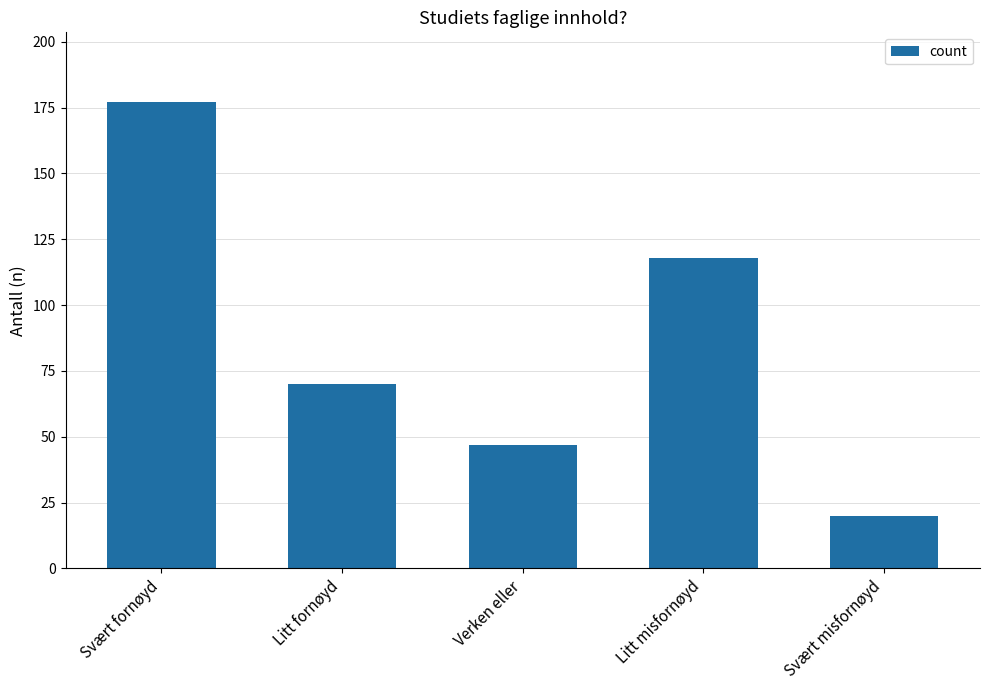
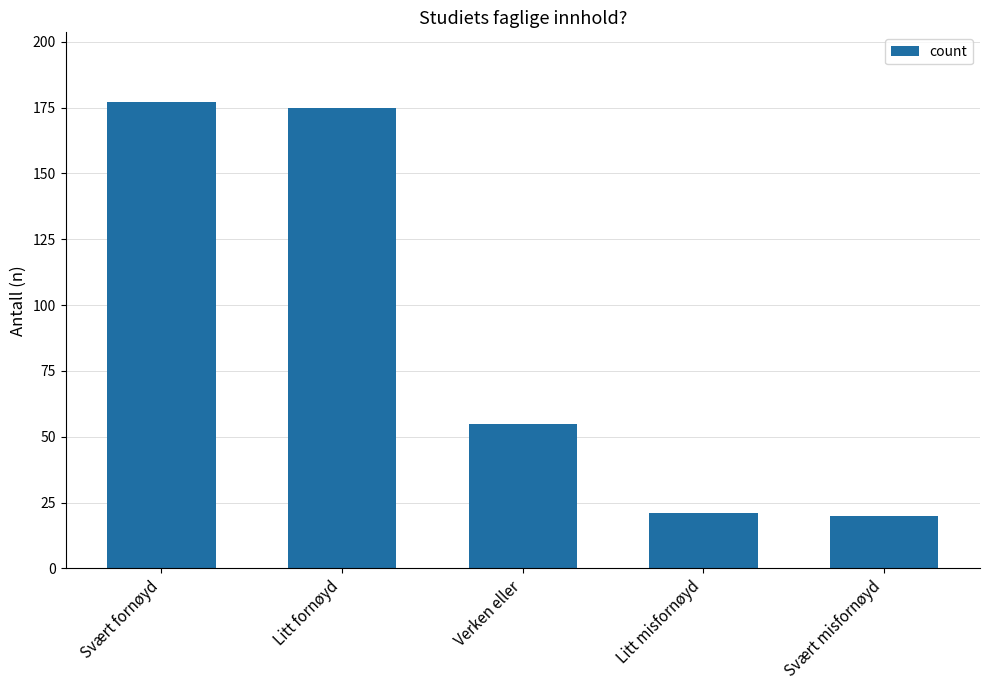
Litt fornøyd: 70 -> 175
Verken eller: 47 -> 55
Litt misfornøyd: 118 -> 21
